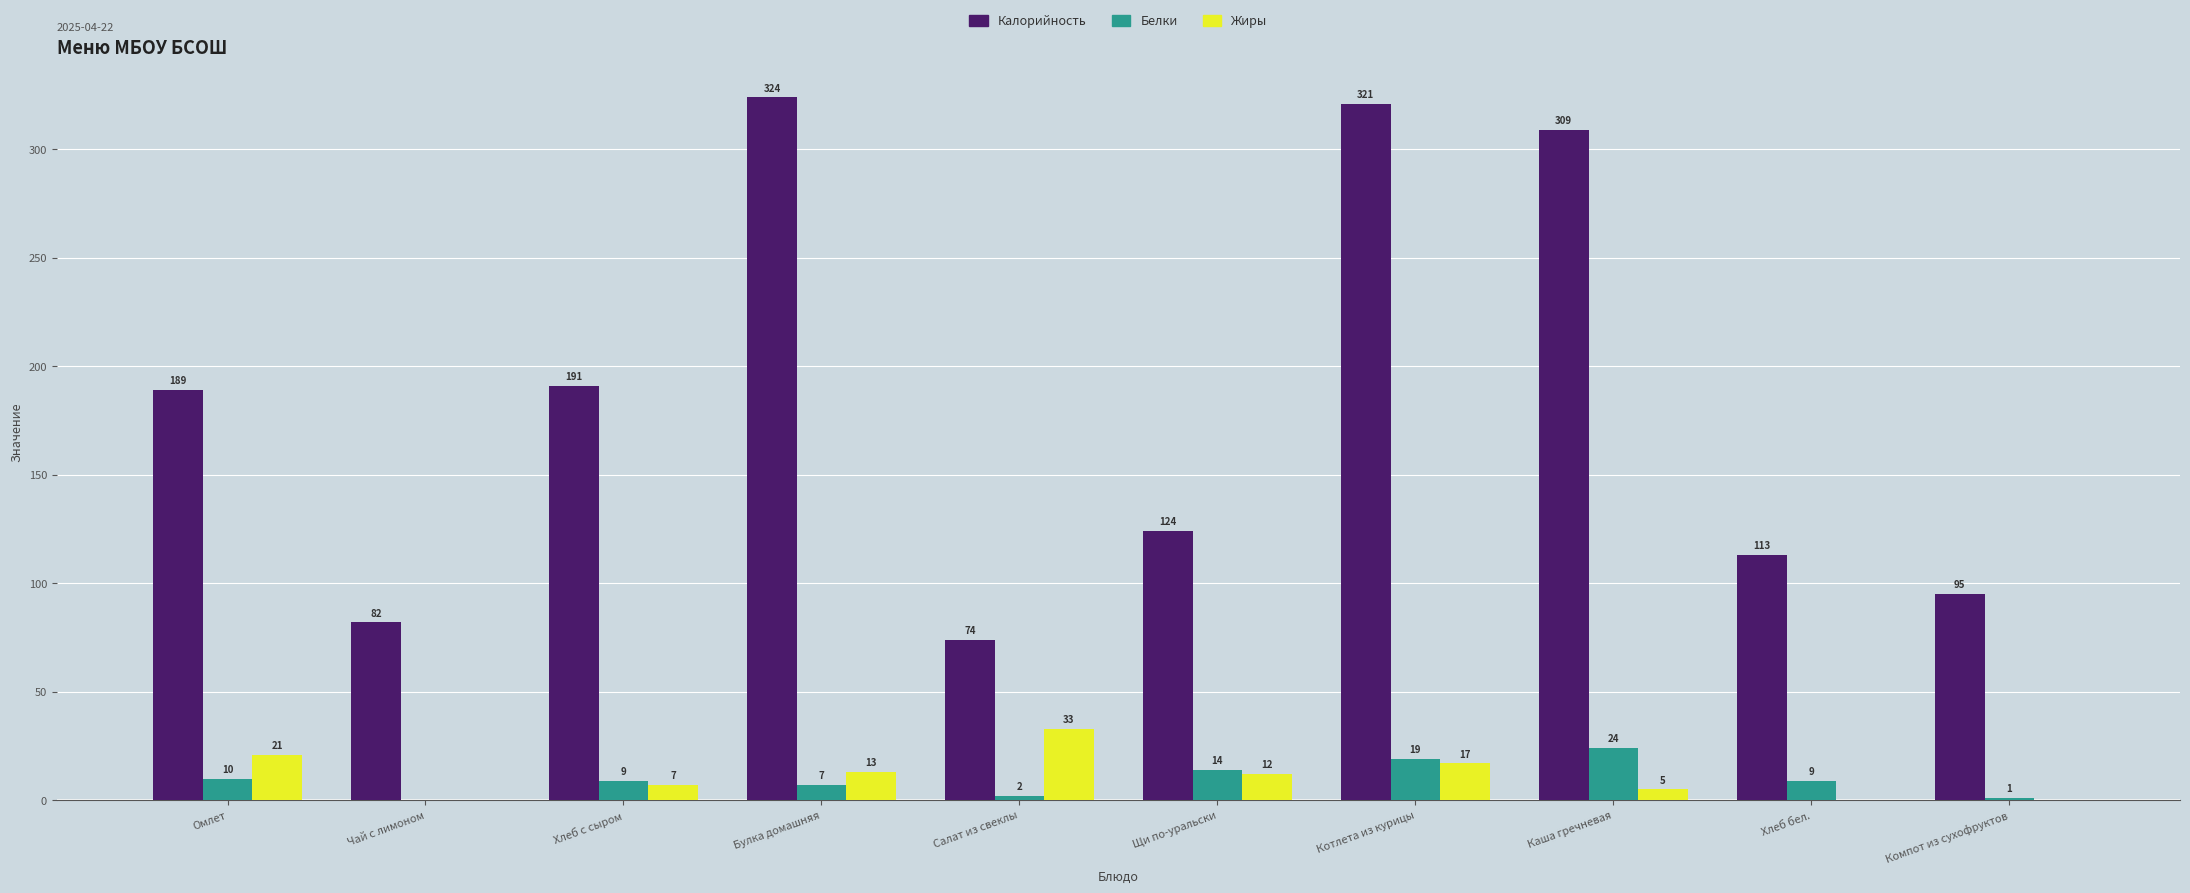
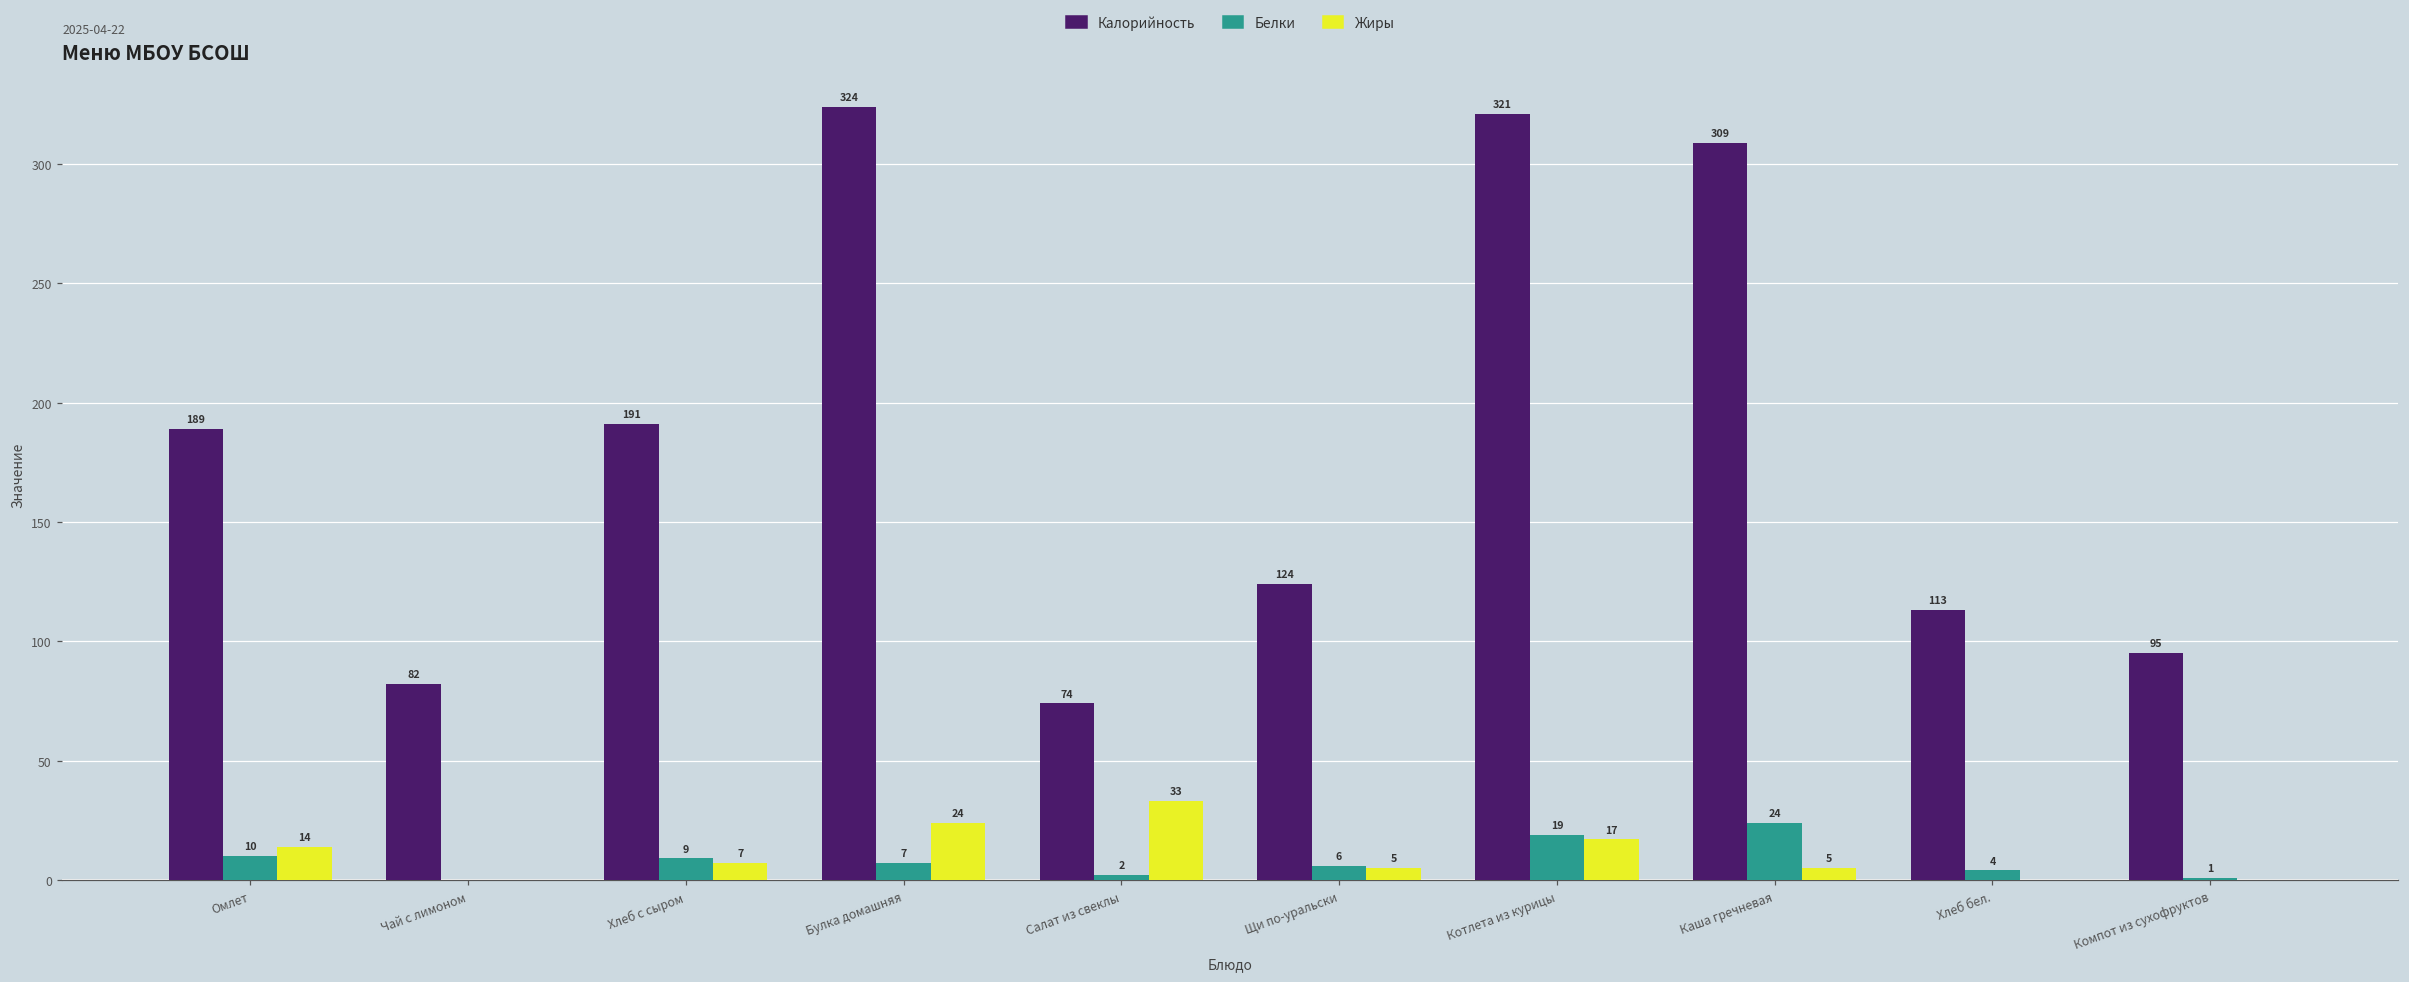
Жиры, Омлет: 21 -> 14
Жиры, Булка домашняя: 13 -> 24
Белки, Щи по-уральски: 14 -> 6
Жиры, Щи по-уральски: 12 -> 5
Белки, Хлеб бел.: 9 -> 4
